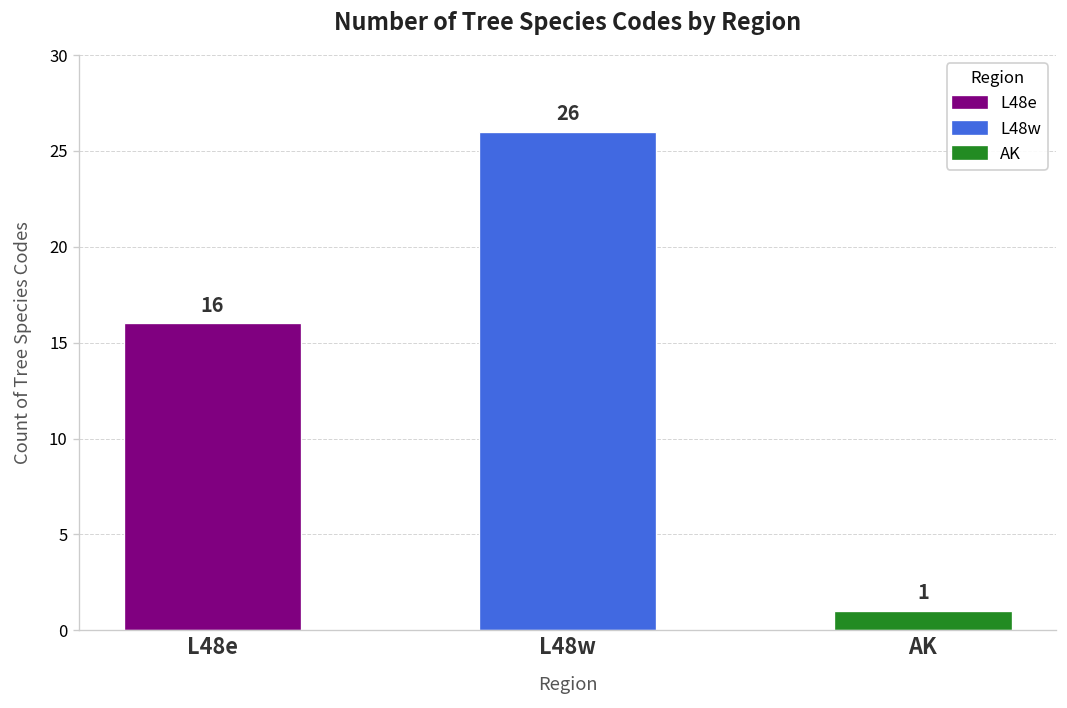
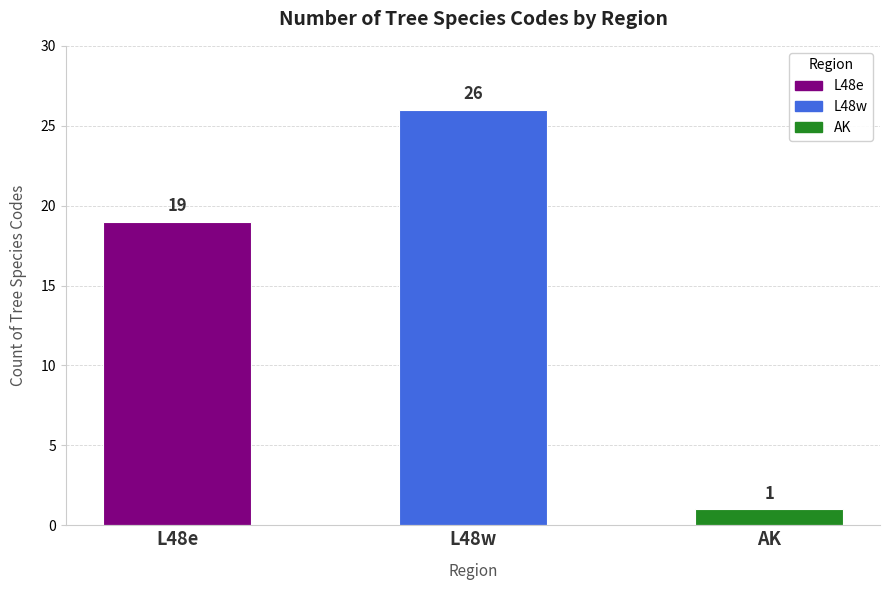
L48e: 16 -> 19
